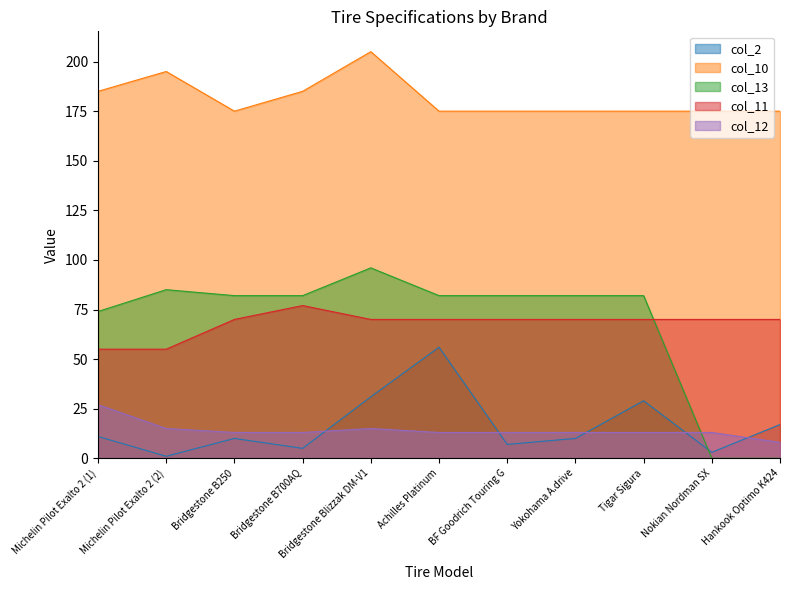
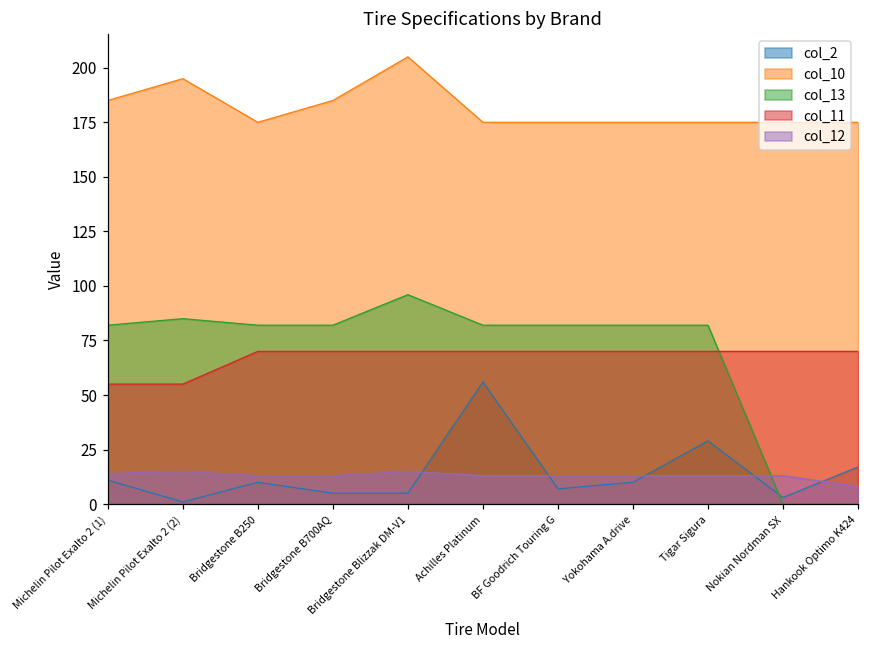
col_13, Michelin Pilot Exalto 2 (1): 74 -> 82
col_12, Michelin Pilot Exalto 2 (1): 27 -> 14
col_11, Bridgestone B700AQ: 77 -> 70
col_2, Bridgestone Blizzak DM-V1: 31 -> 5
